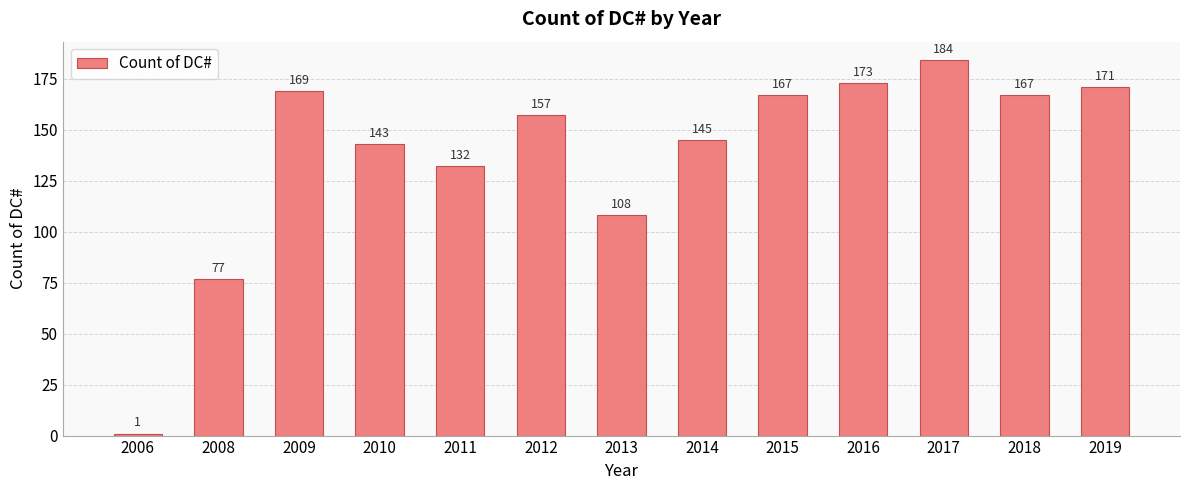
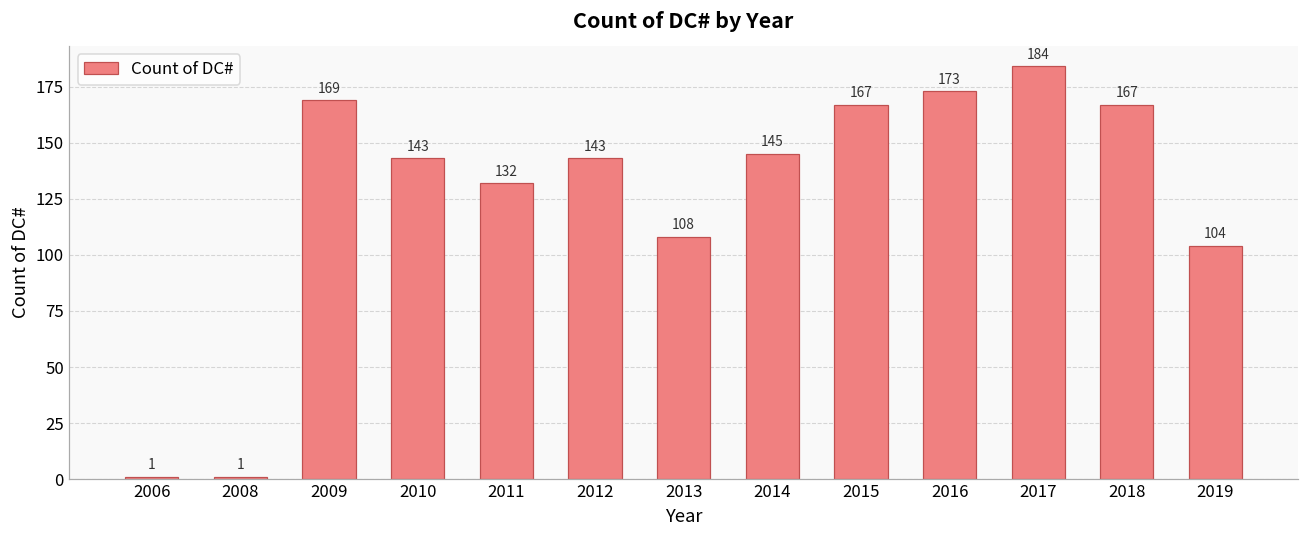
2008: 77 -> 1
2012: 157 -> 143
2019: 171 -> 104
